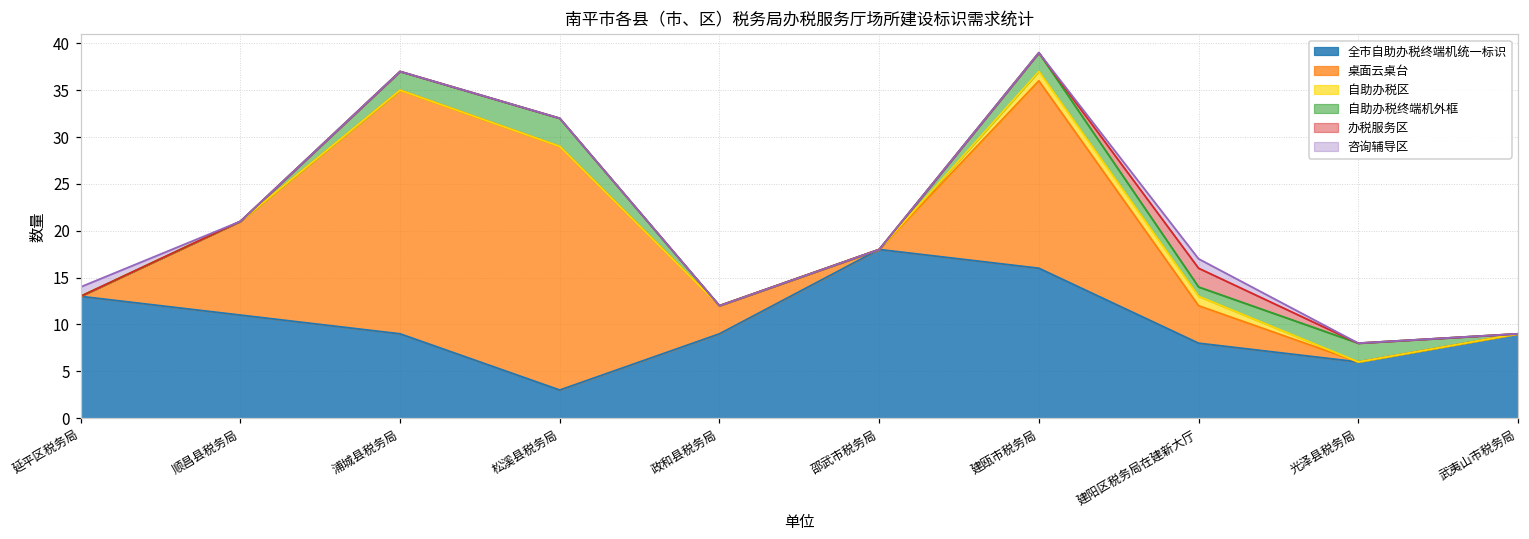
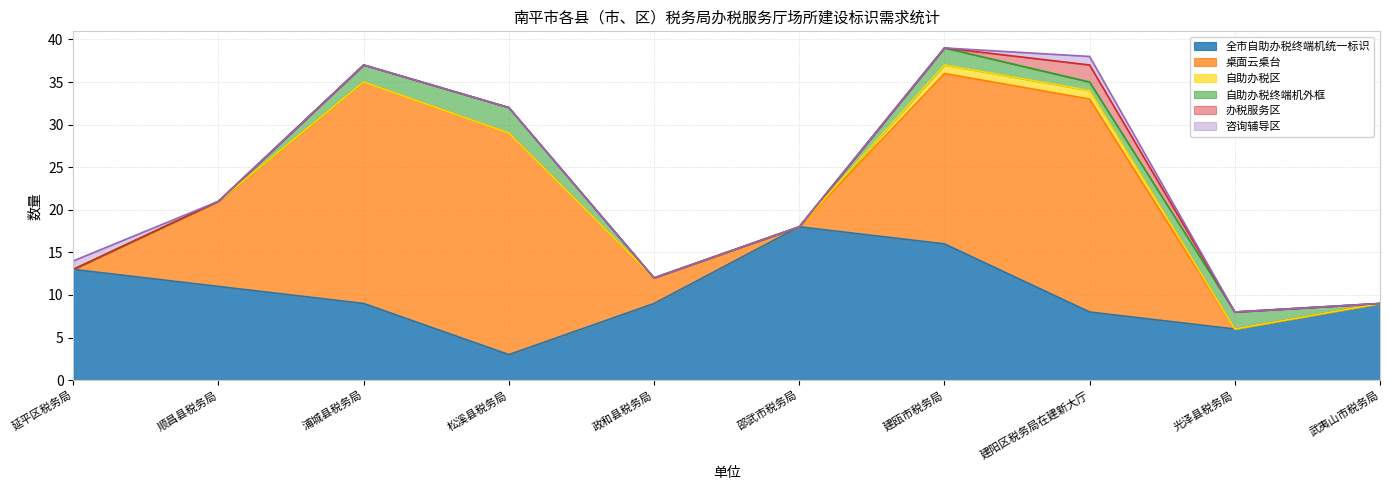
桌面云桌台, 建阳区税务局在建新大厅: 4 -> 25
